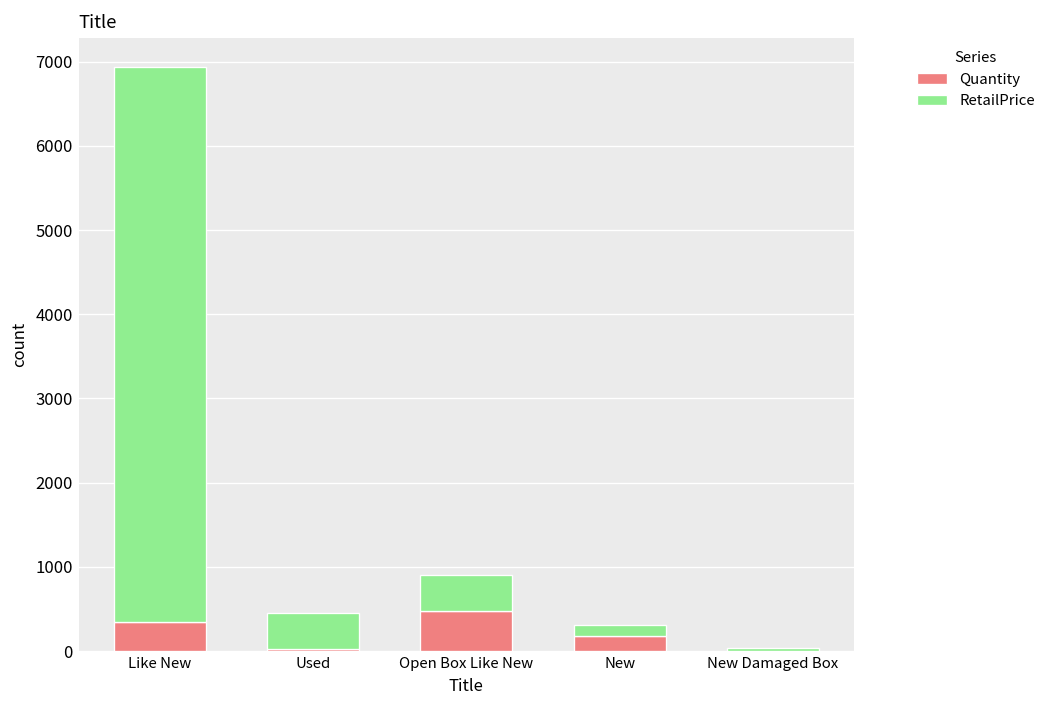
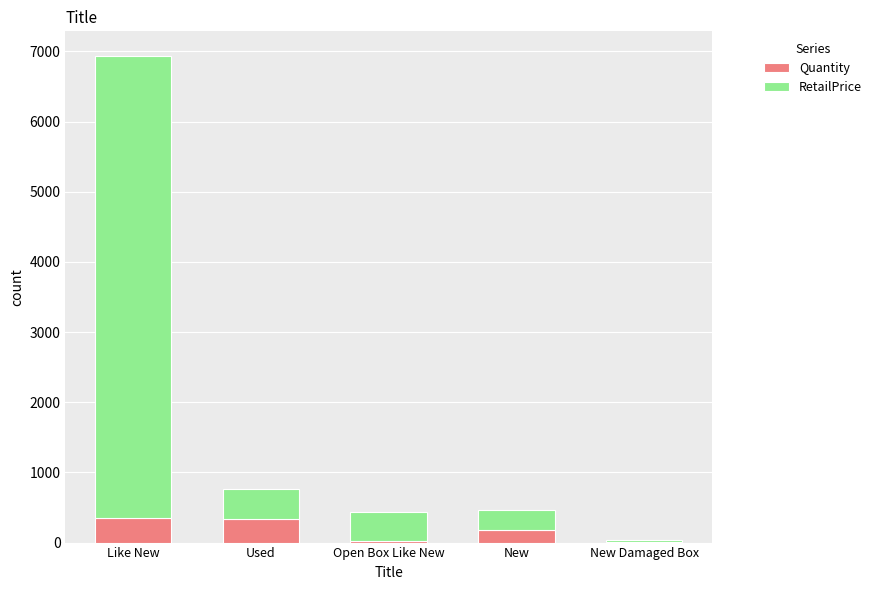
Quantity, Used: 0 -> 300
Quantity, Open Box Like New: 500 -> 0
RetailPrice, New: 100 -> 300
